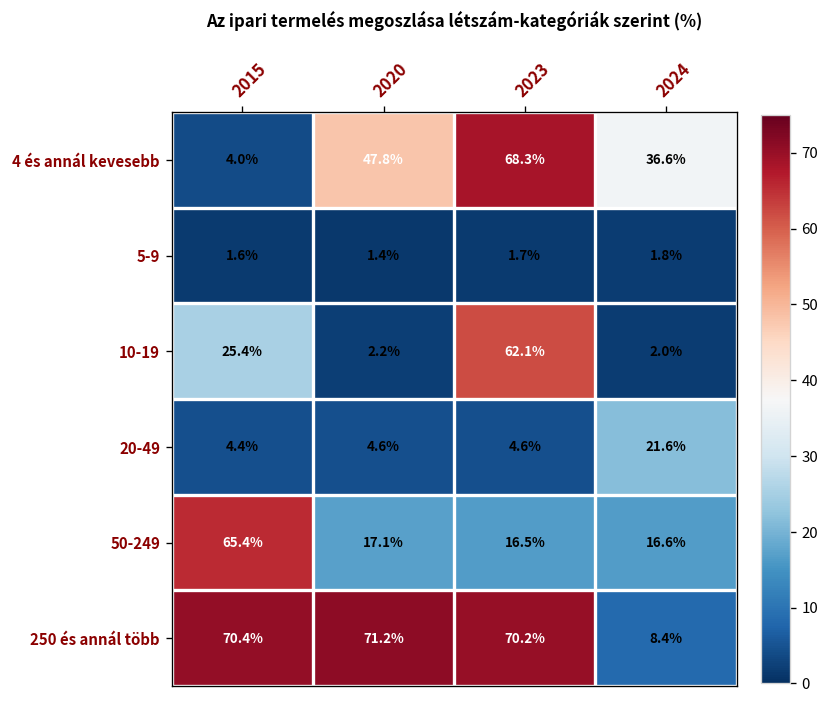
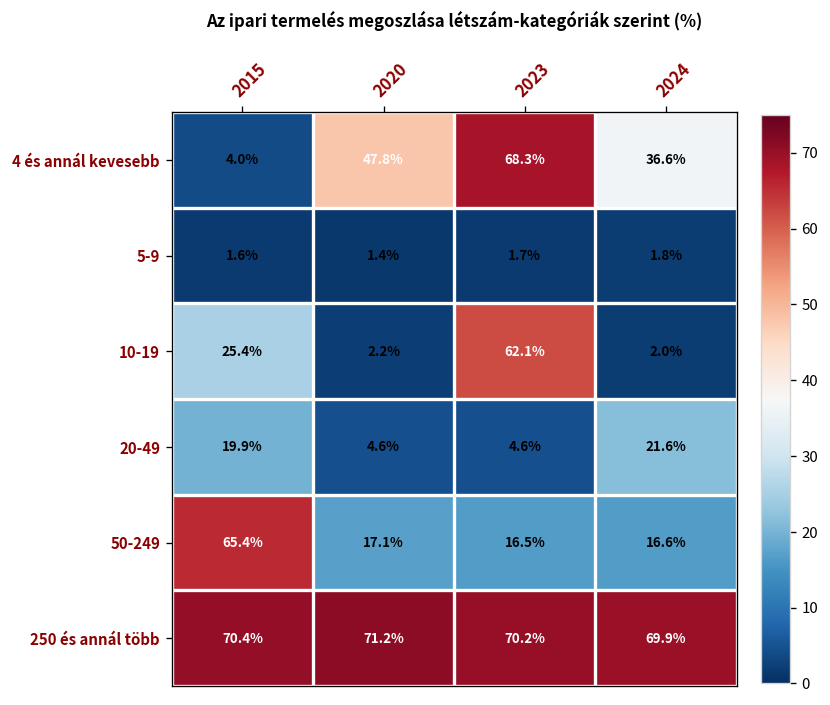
20-49, 2015: 4.4% -> 19.9%
250 és annál több, 2024: 8.4% -> 69.9%
